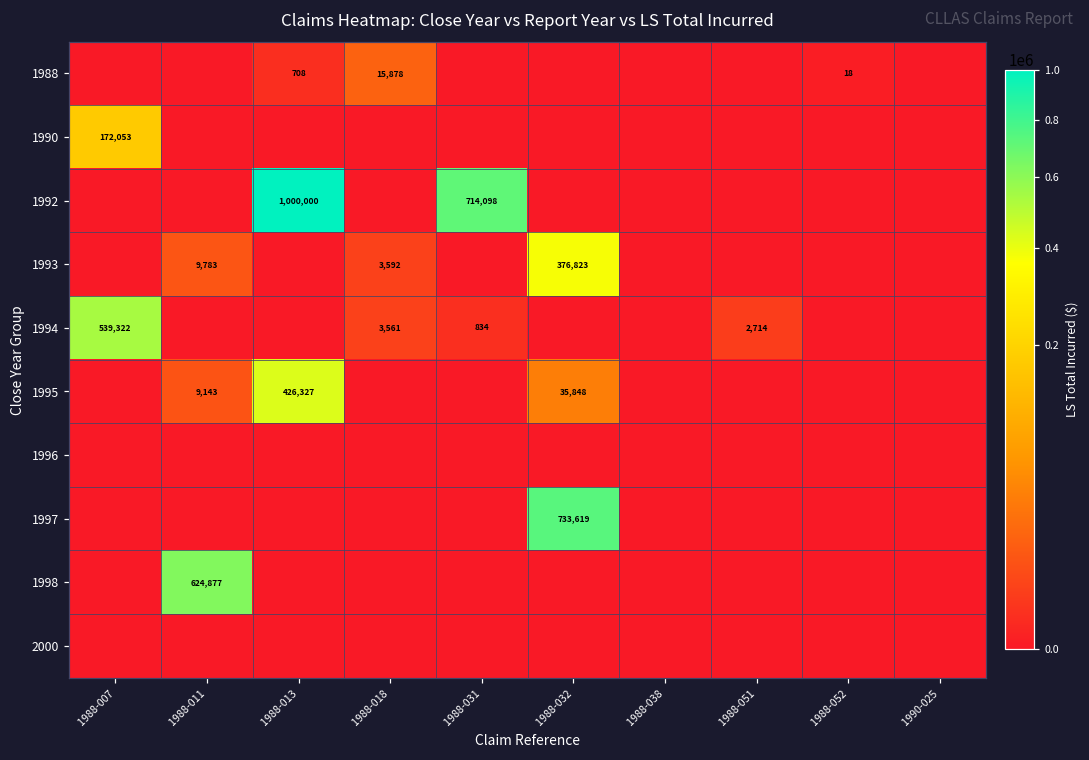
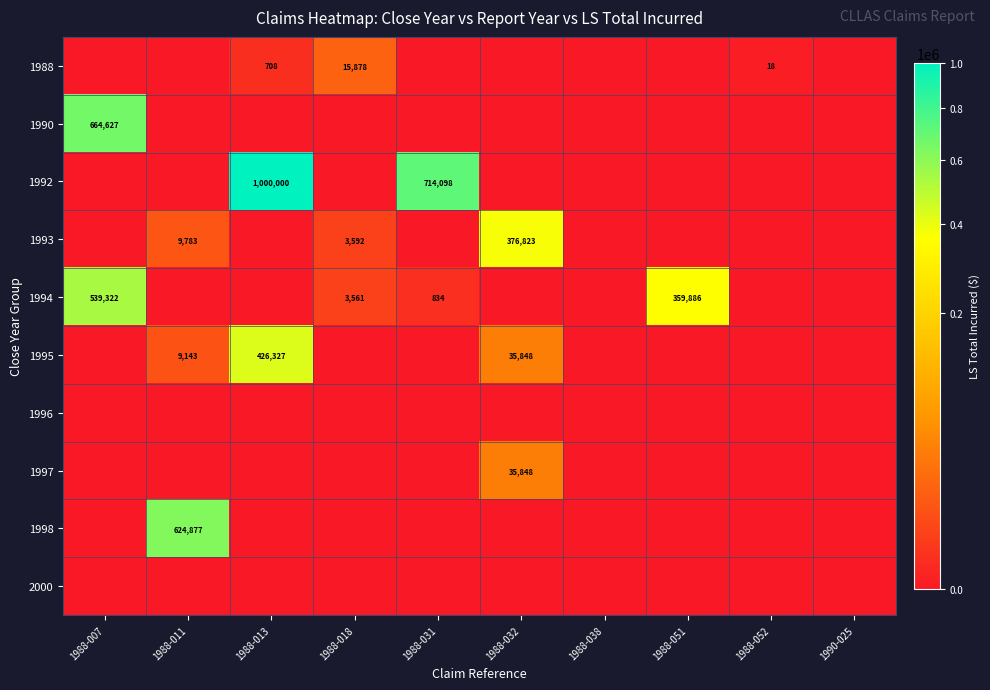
1990, 1988-007: 172,053 -> 664,627
1994, 1988-051: 2,714 -> 359,886
1997, 1988-032: 733,619 -> 35,848
